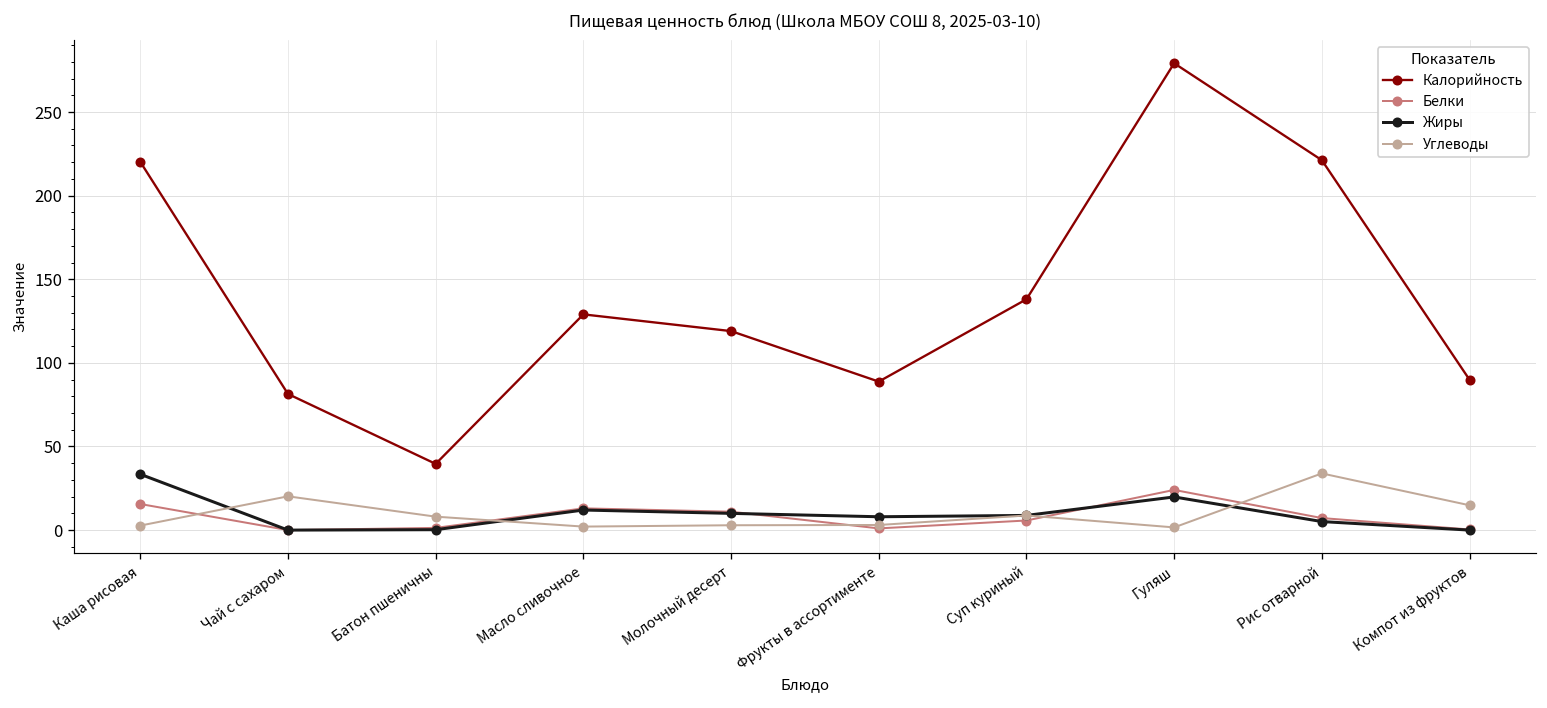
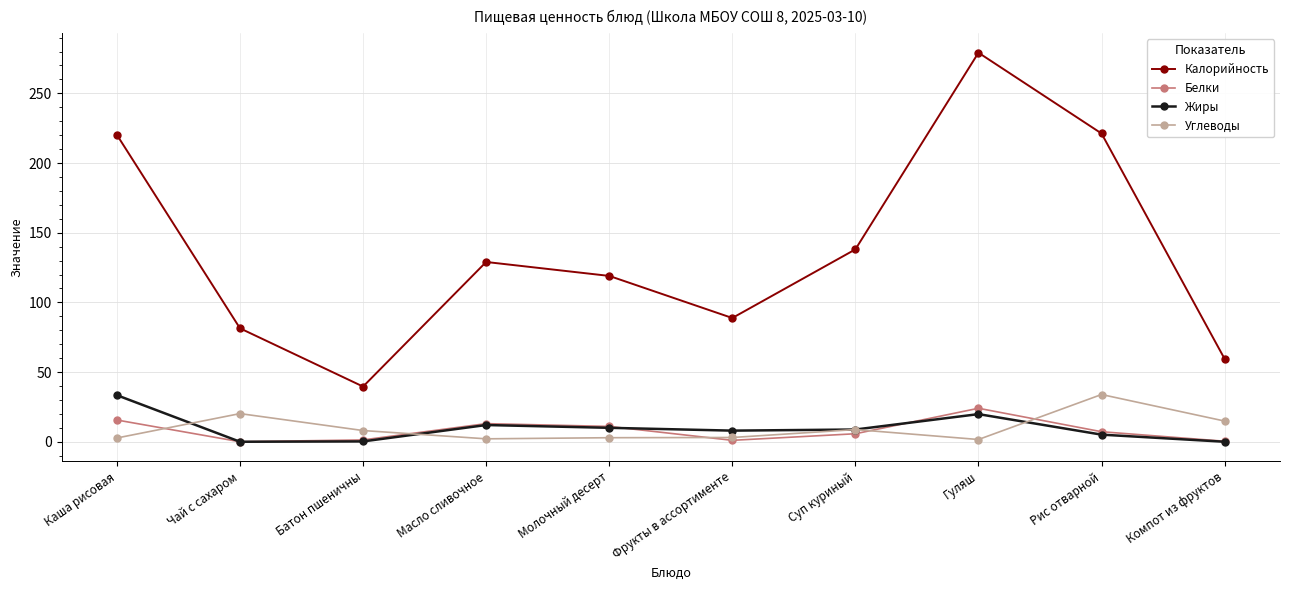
Калорийность, Компот из фруктов: 90 -> 59
